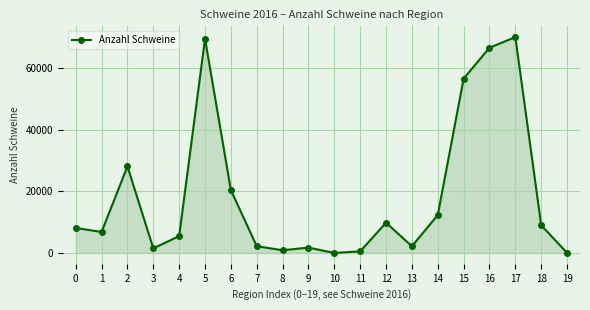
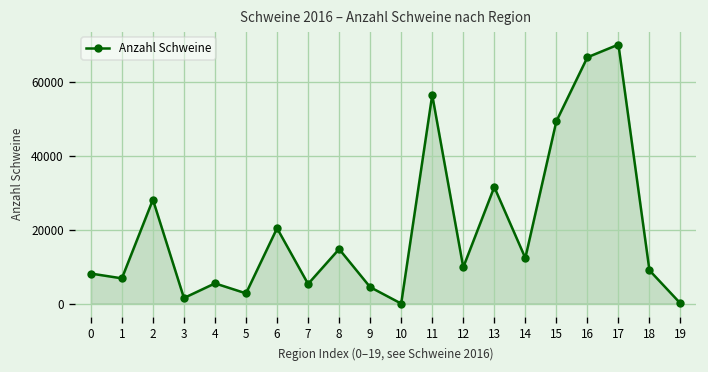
5: 70000 -> 3000
7: 2000 -> 5000
8: 1000 -> 15000
9: 2000 -> 4000
11: 1000 -> 57000
13: 2000 -> 32000
15: 57000 -> 49000
